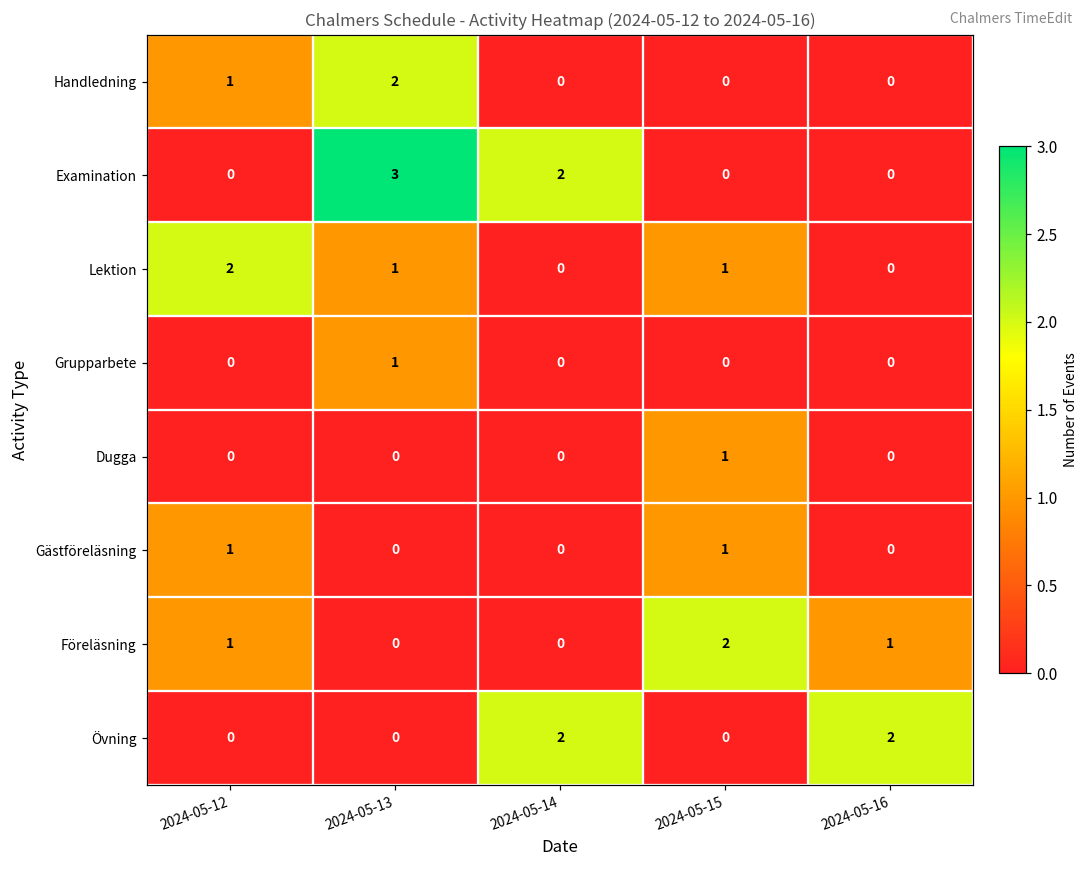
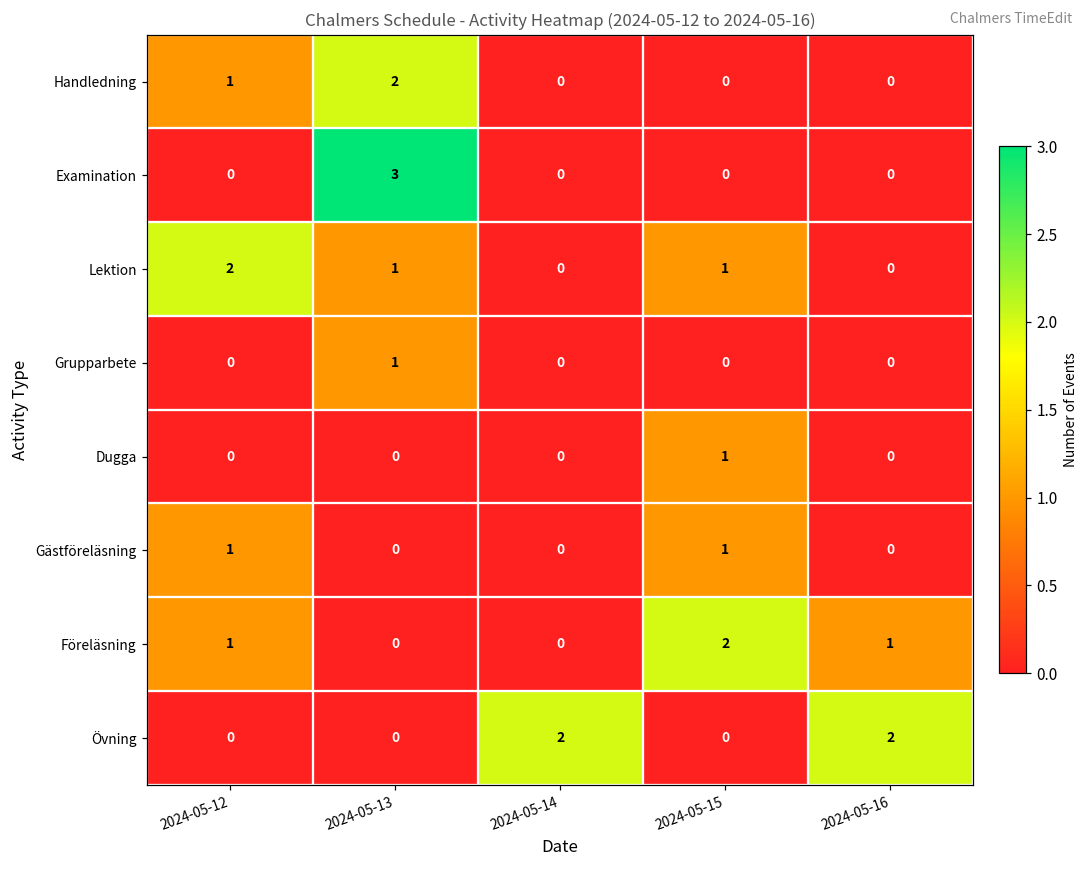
Examination, 2024-05-14: 2 -> 0
